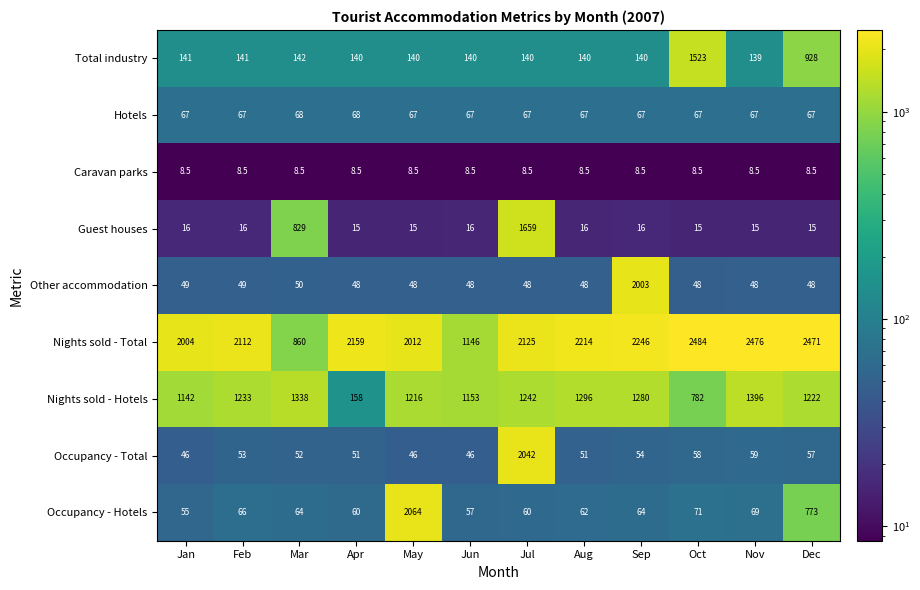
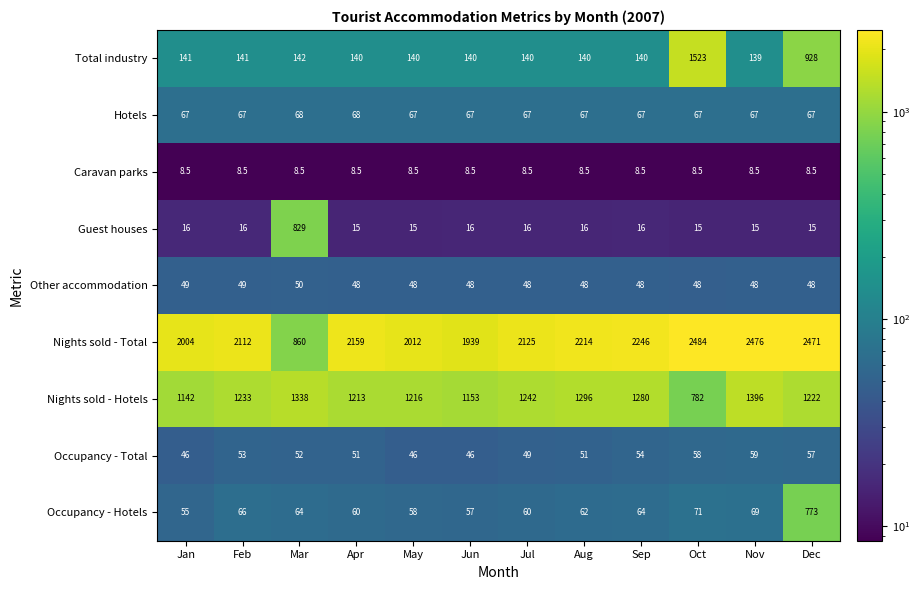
Guest houses, Jul: 1659 -> 16
Other accommodation, Sep: 2003 -> 48
Nights sold - Total, Jun: 1146 -> 1939
Nights sold - Hotels, Apr: 158 -> 1213
Occupancy - Total, Jul: 2042 -> 49
Occupancy - Hotels, May: 2064 -> 58
